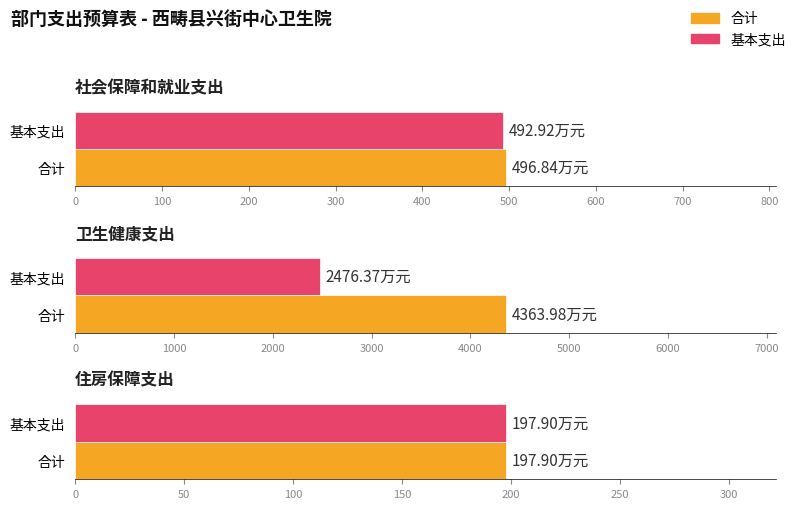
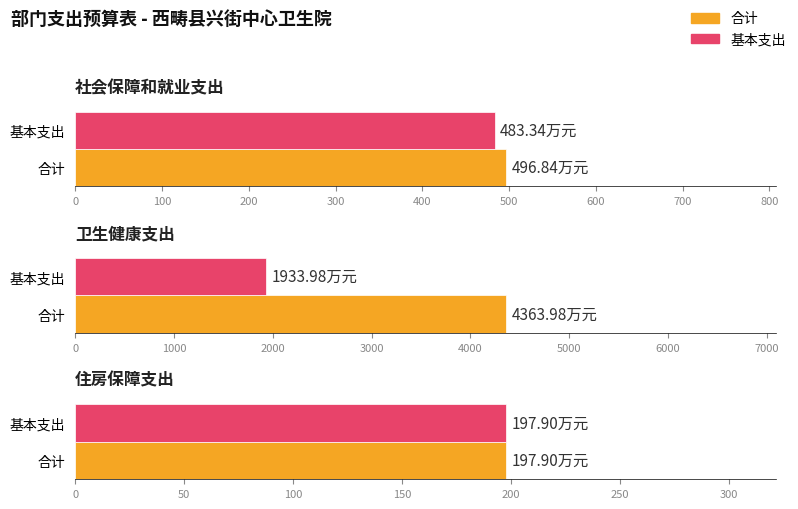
社会保障和就业支出, 基本支出: 492.92 -> 483.34
卫生健康支出, 基本支出: 2476.37 -> 1933.98
